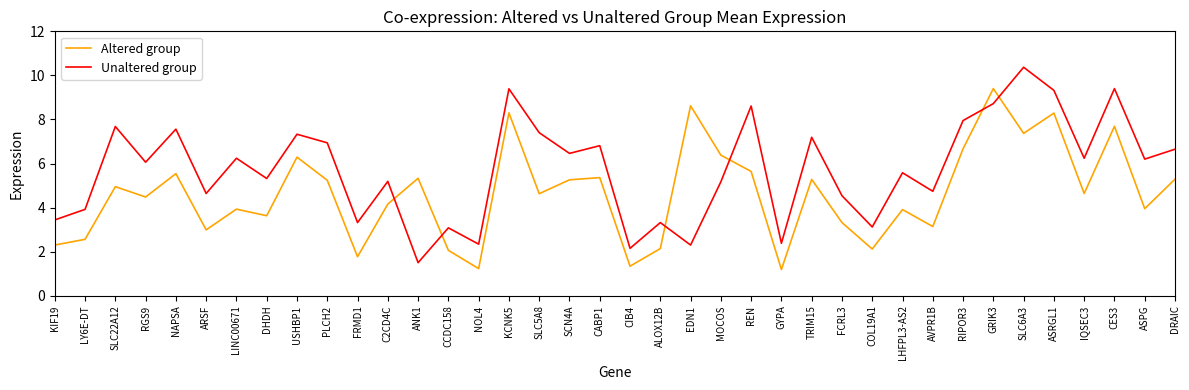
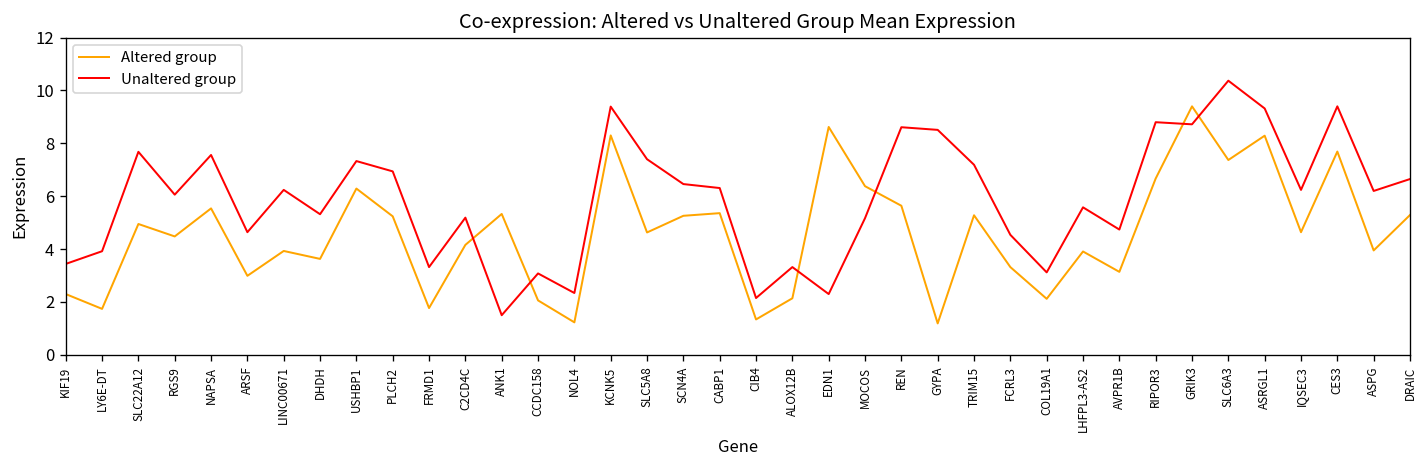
Altered group, LY6E-DT: 2.6 -> 1.7
Unaltered group, CABP1: 6.8 -> 6.3
Unaltered group, GYPA: 2.4 -> 8.5
Unaltered group, RIPOR3: 8.0 -> 8.8
